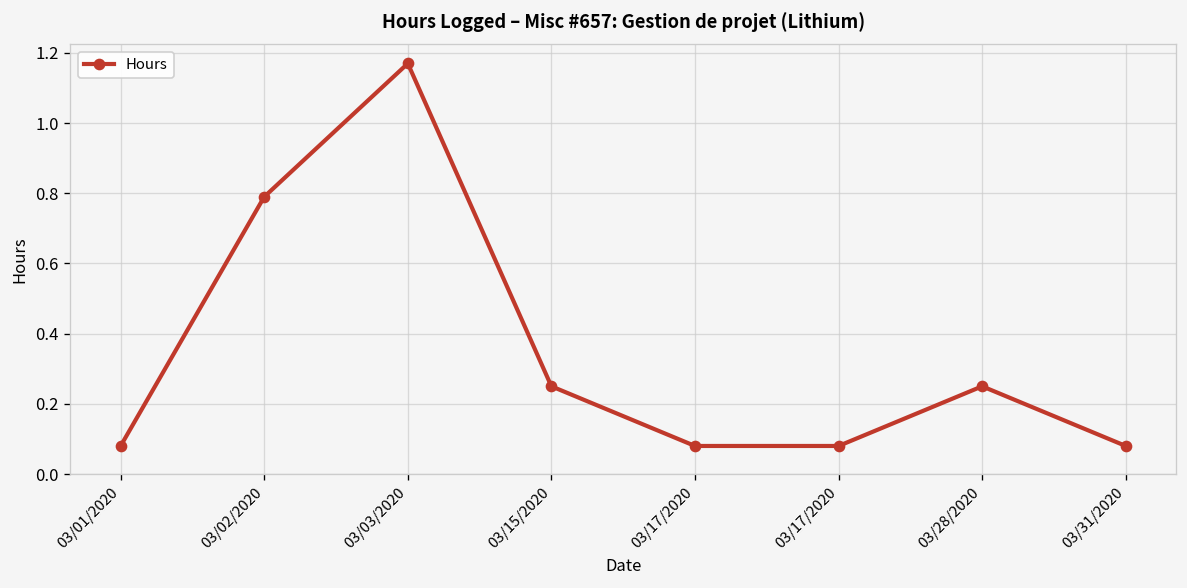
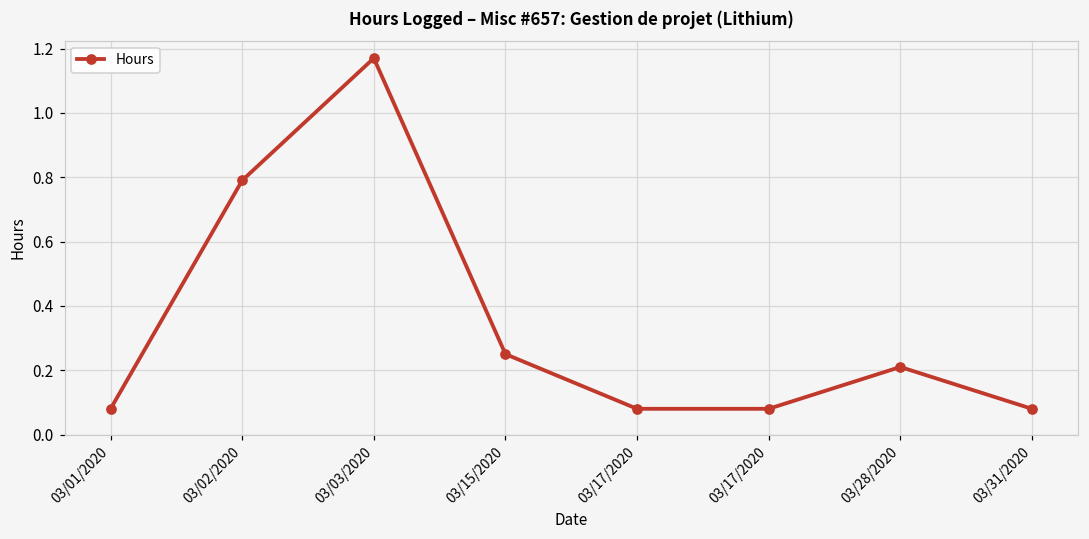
03/28/2020: 0.25 -> 0.21
